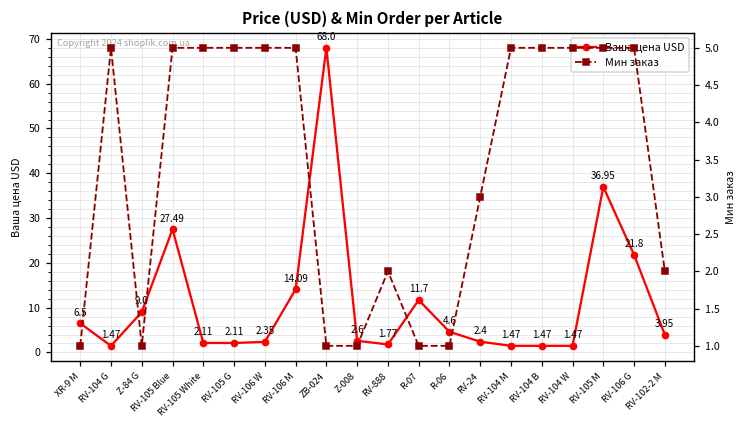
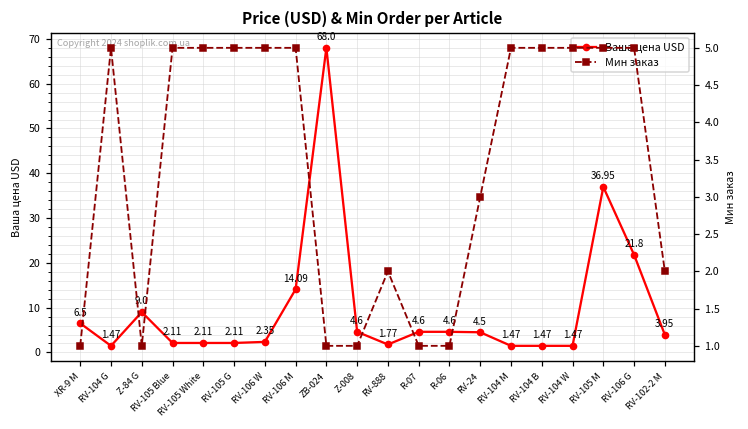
Ваша цена USD, RV-105 Blue: 27.49 -> 2.11
Ваша цена USD, Z-008: 2.6 -> 4.6
Ваша цена USD, R-07: 11.7 -> 4.6
Ваша цена USD, RV-24: 2.4 -> 4.5
